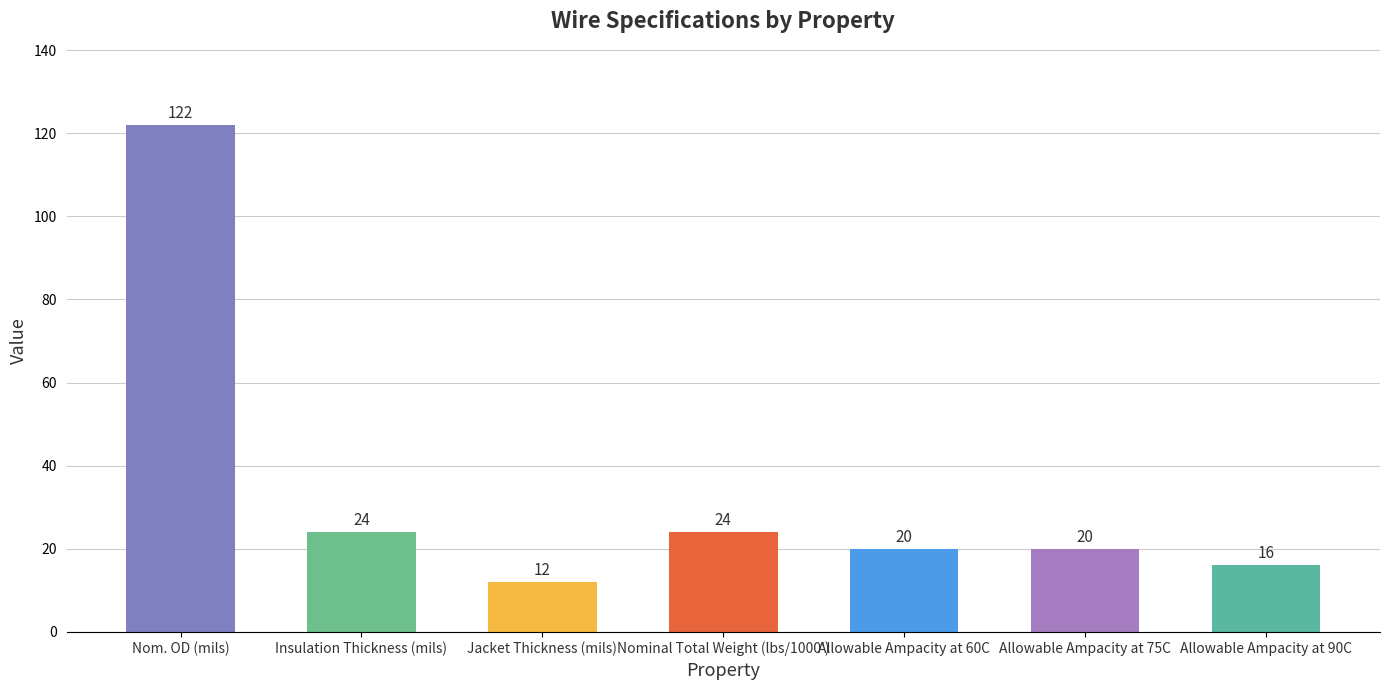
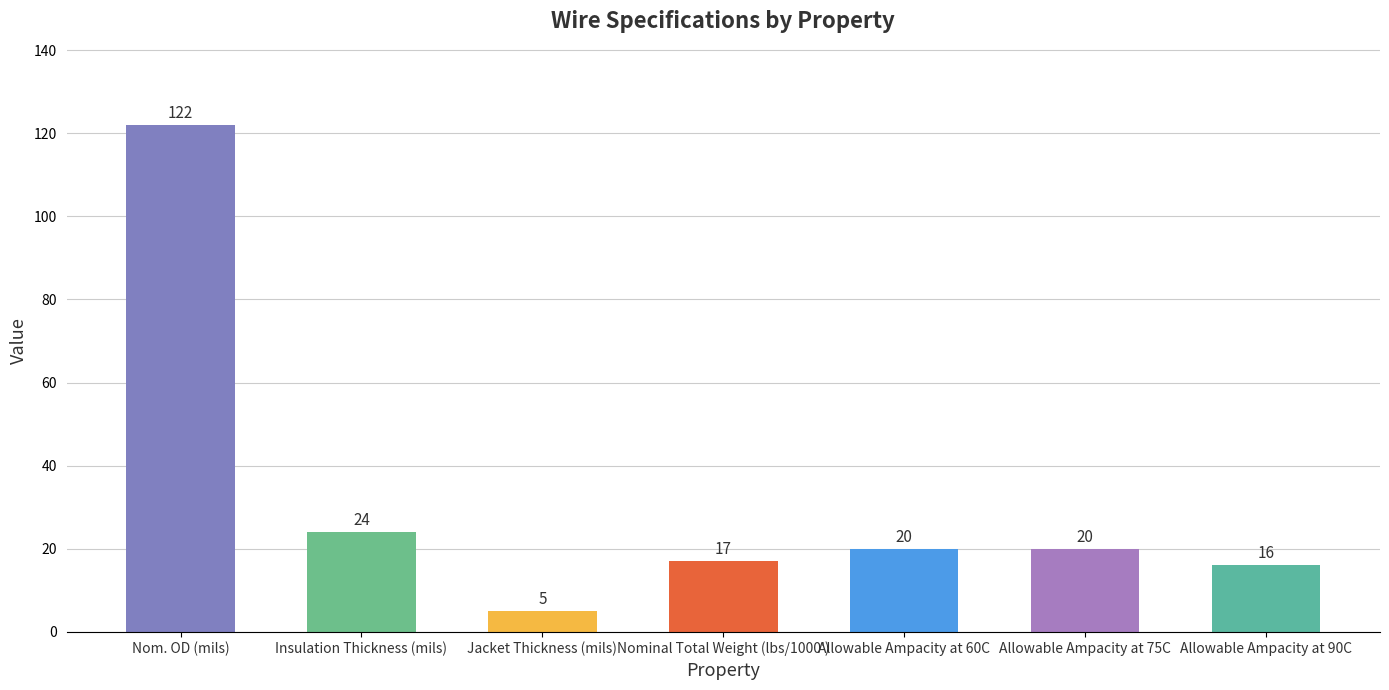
Jacket Thickness (mils): 12 -> 5
Nominal Total Weight (lbs/1000'): 24 -> 17
